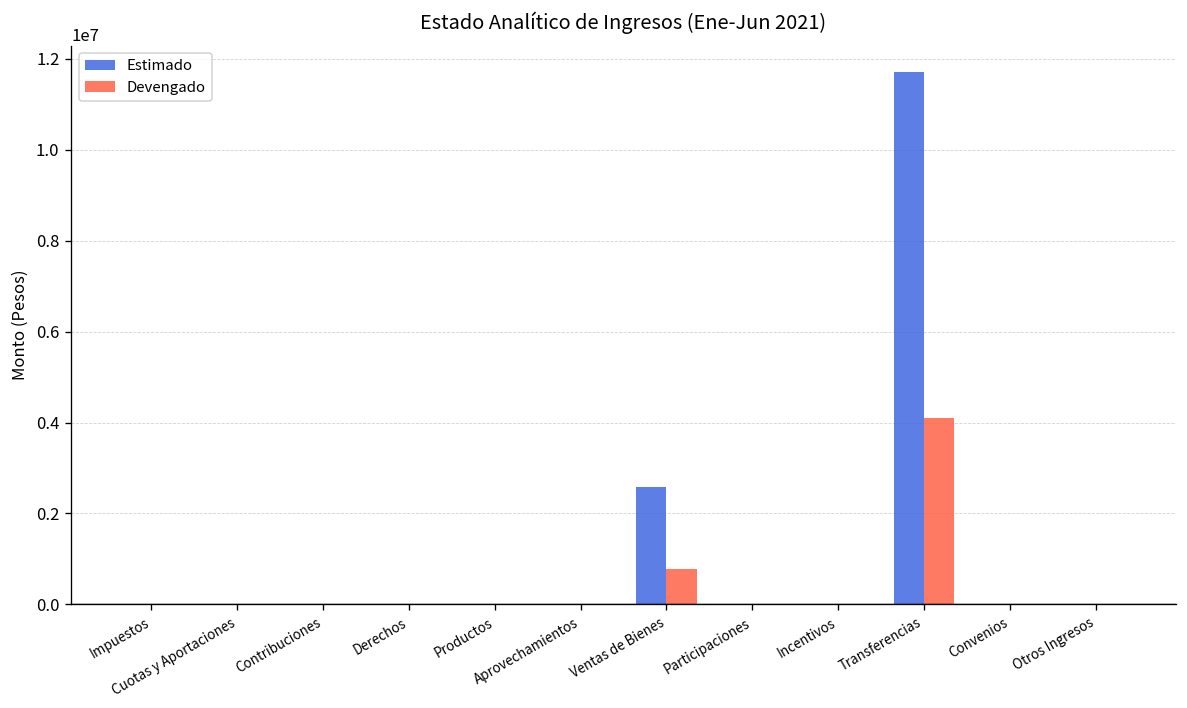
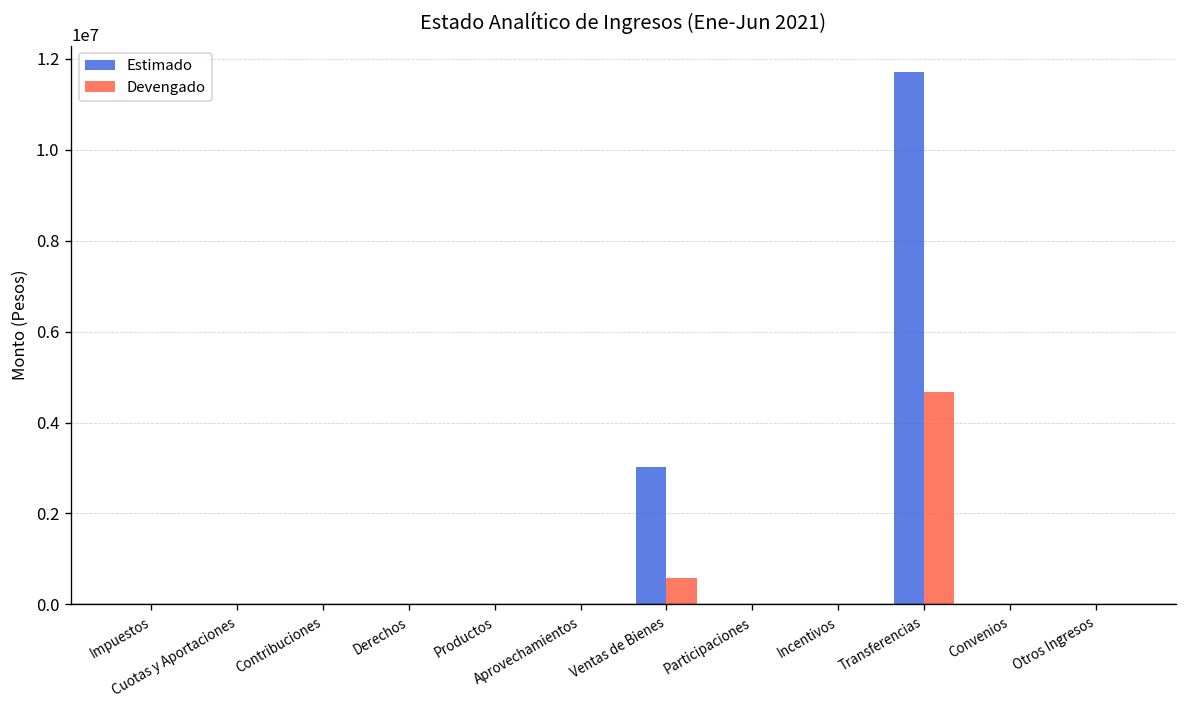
Estimado, Ventas de Bienes: 2600000 -> 3000000
Devengado, Ventas de Bienes: 800000 -> 600000
Devengado, Transferencias: 4100000 -> 4700000
